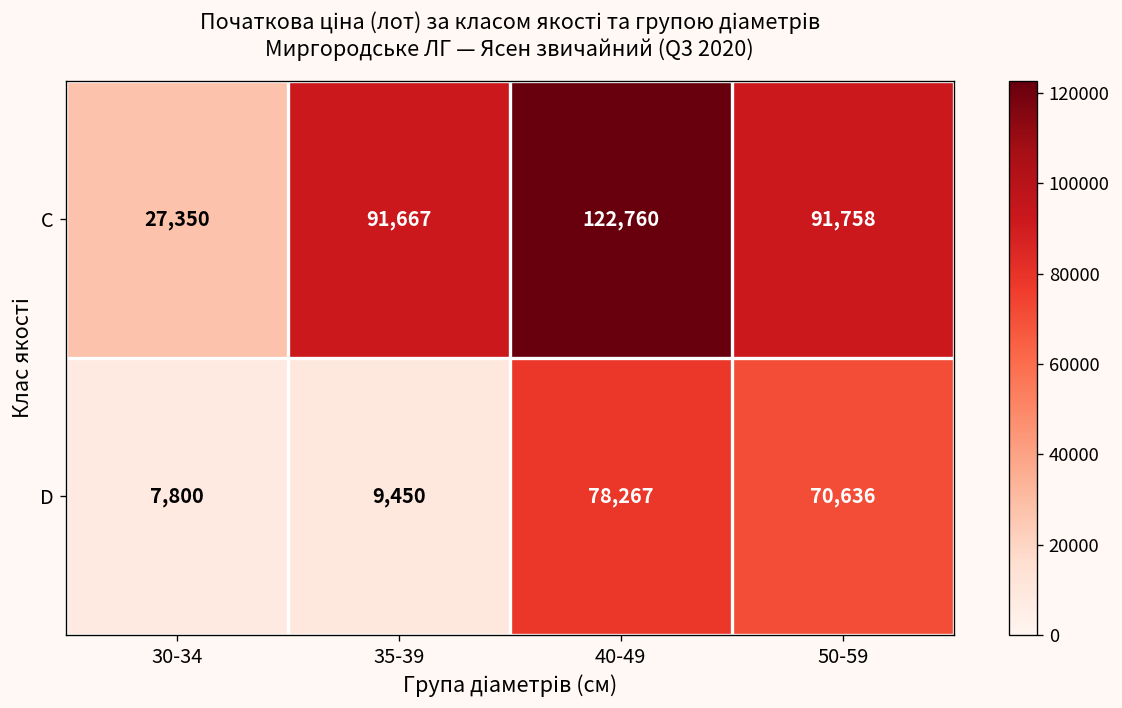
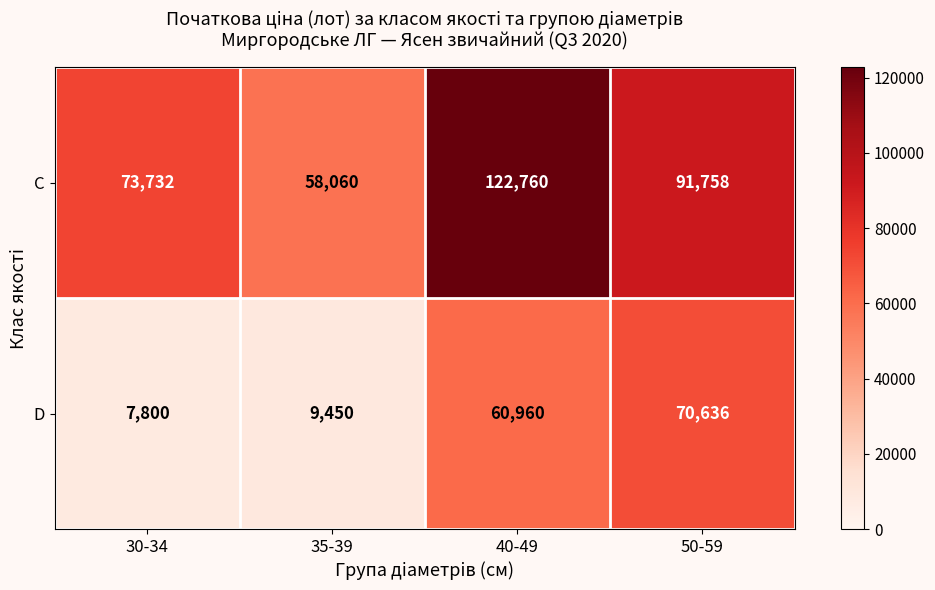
C, 30-34: 27,350 -> 73,732
C, 35-39: 91,667 -> 58,060
D, 40-49: 78,267 -> 60,960
